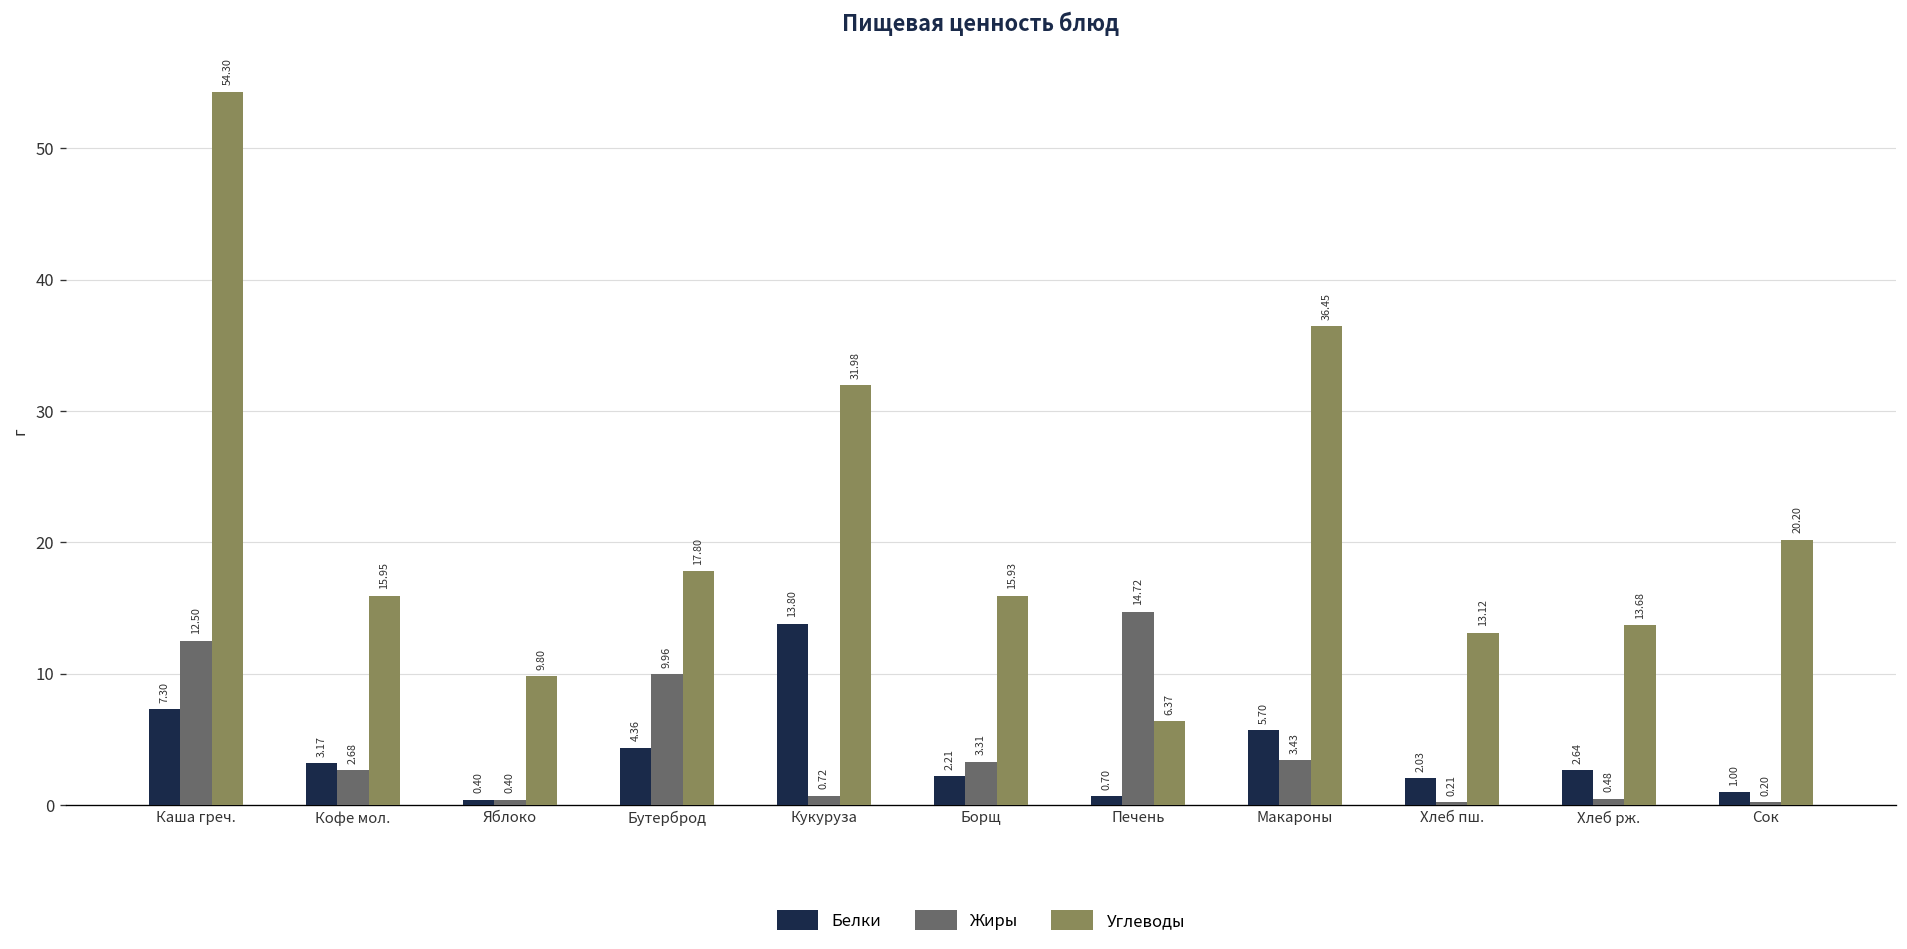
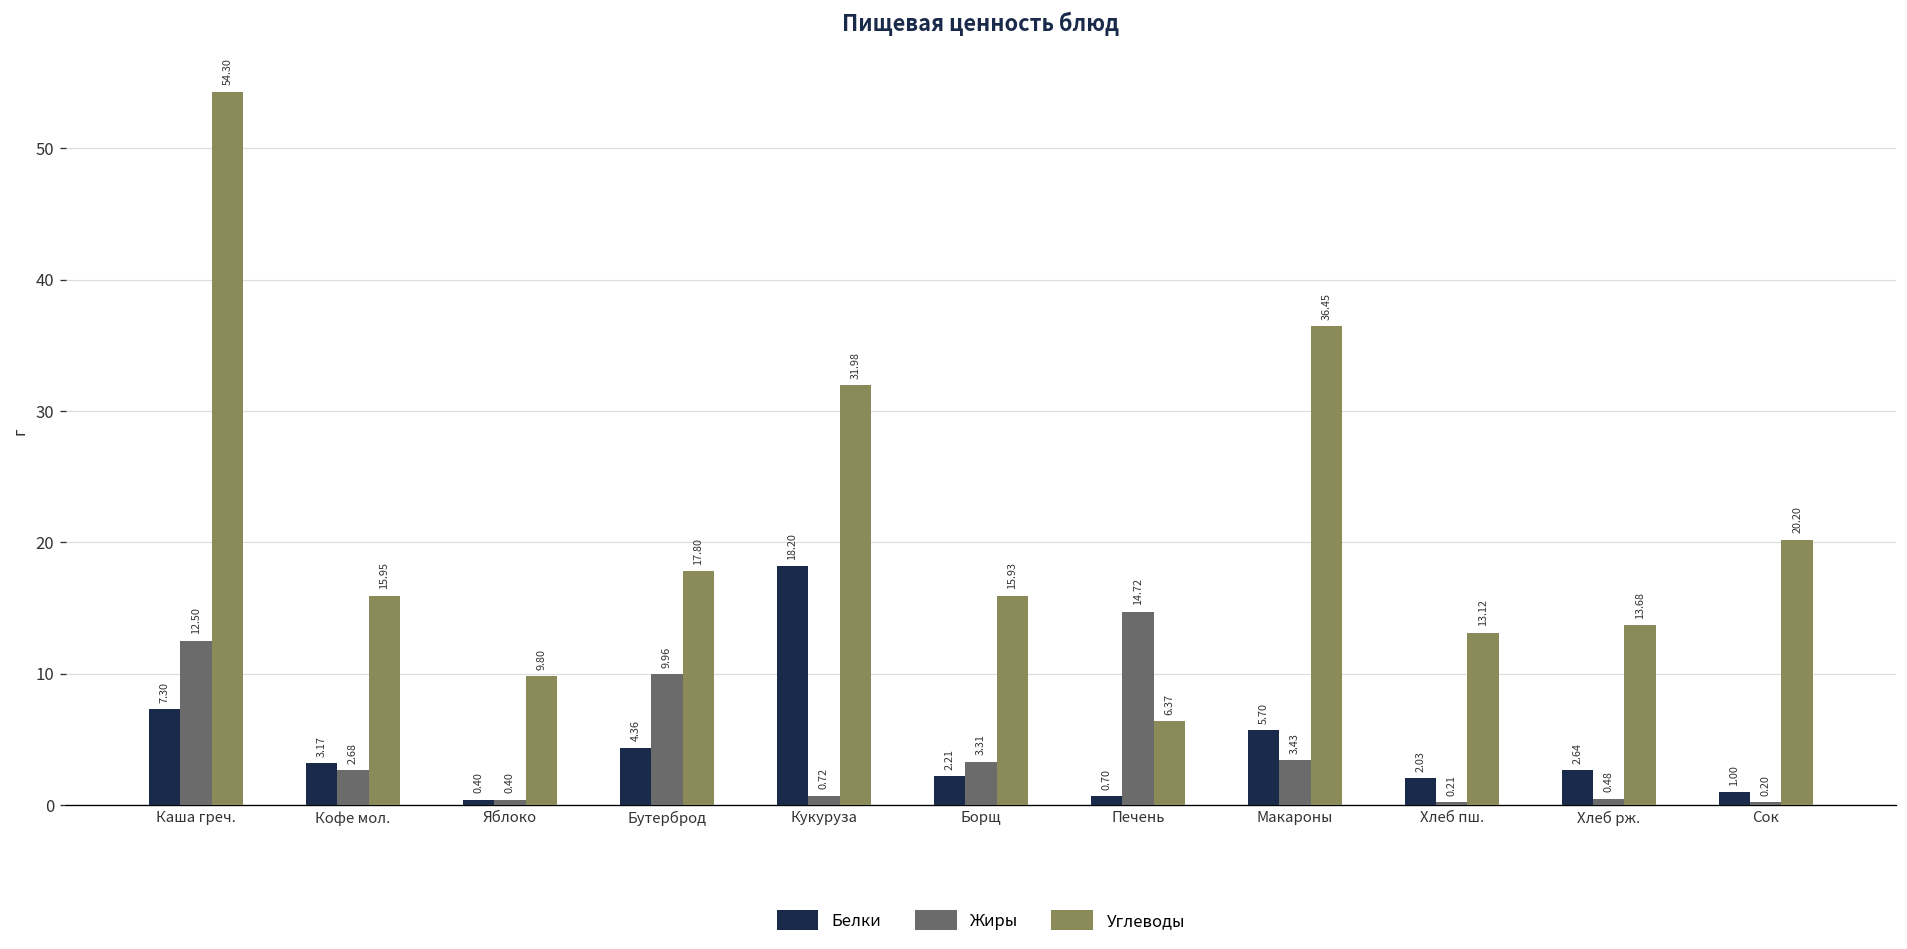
Белки, Кукуруза: 13.80 -> 18.20
